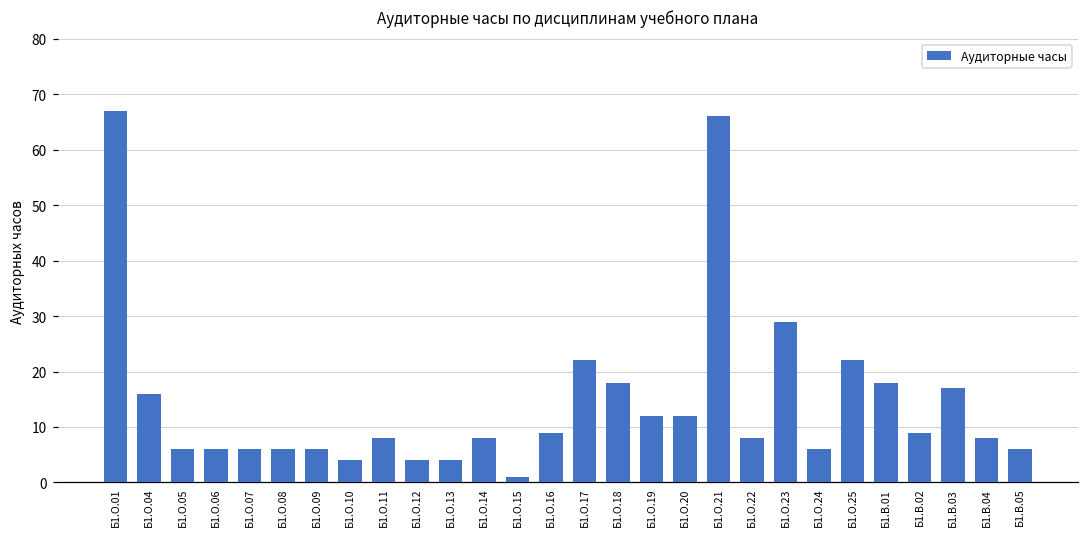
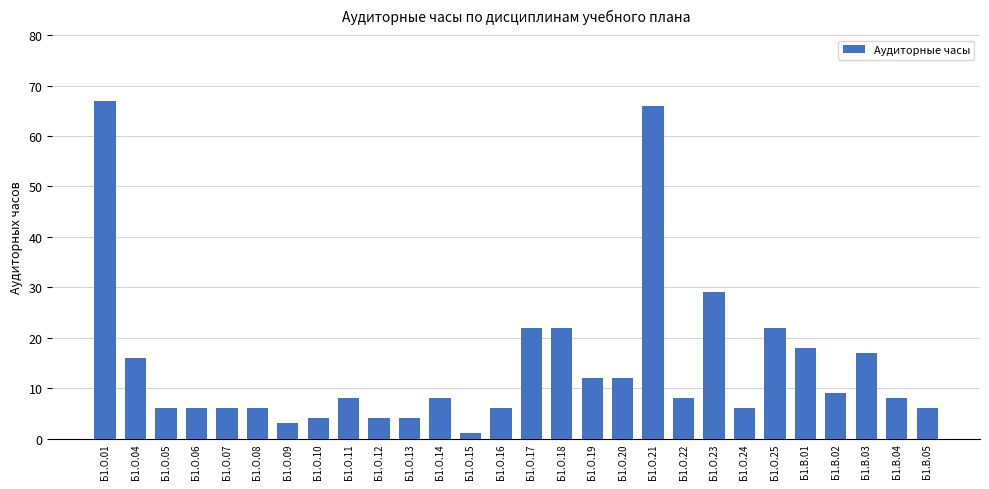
Б1.О.09: 6 -> 3
Б1.О.16: 9 -> 6
Б1.О.18: 18 -> 22
